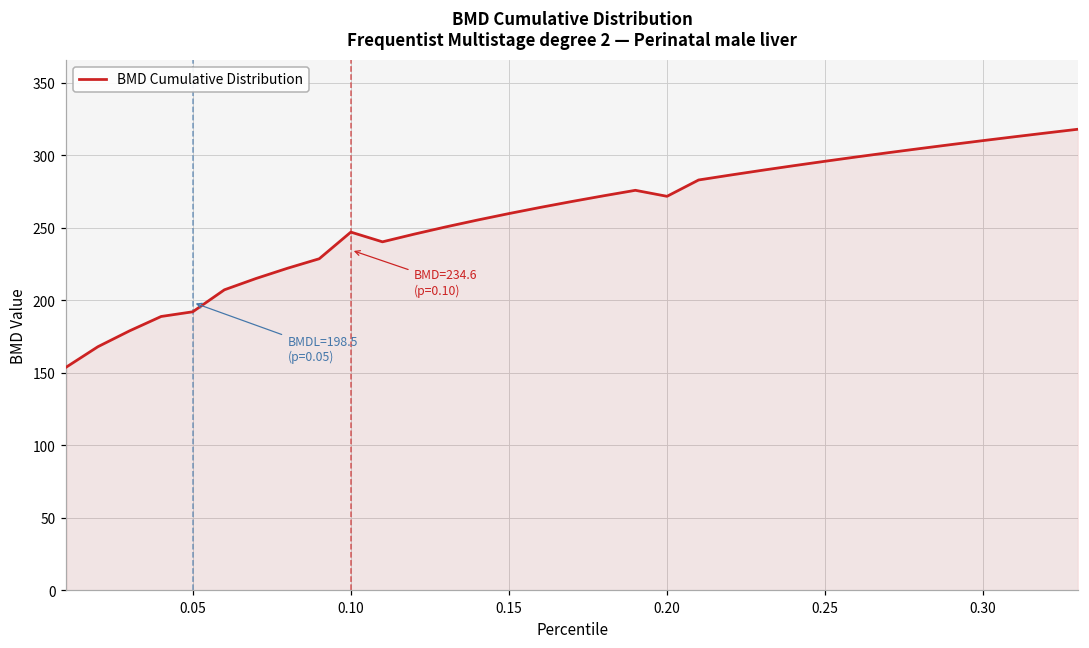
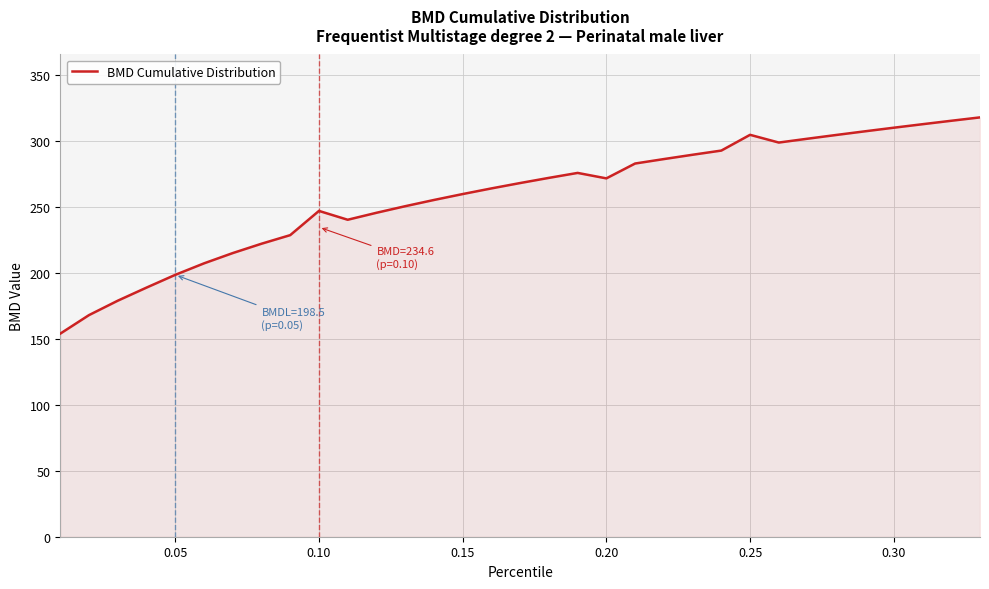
0.05: 192 -> 198
0.25: 296 -> 305
